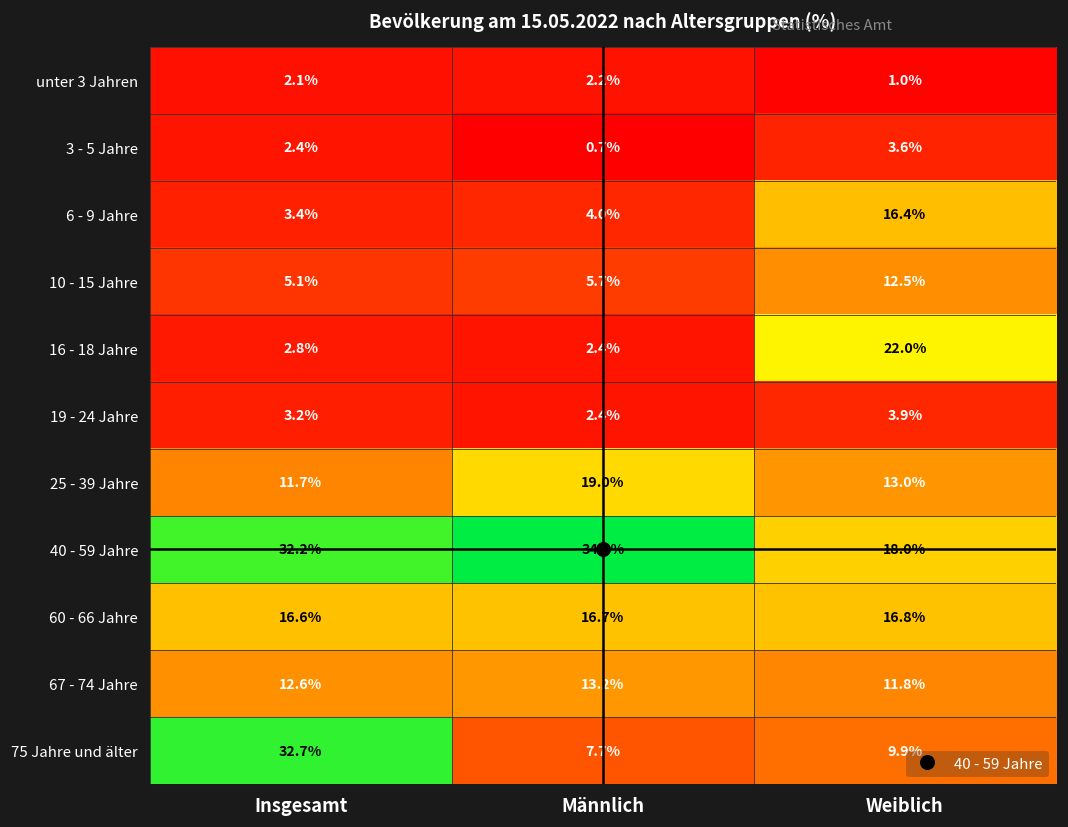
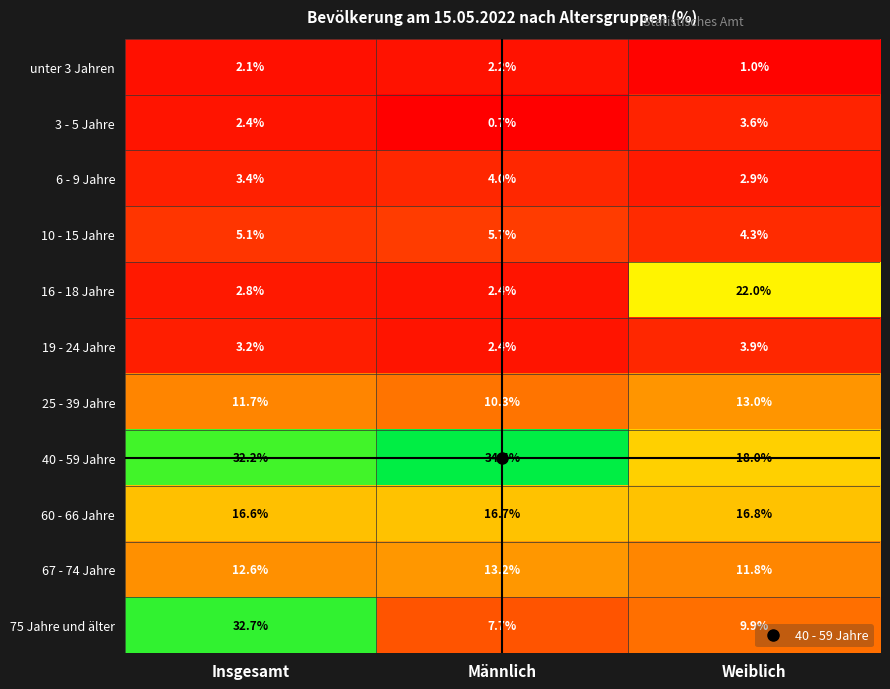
6 - 9 Jahre, Weiblich: 16.4% -> 2.9%
10 - 15 Jahre, Weiblich: 12.5% -> 4.3%
25 - 39 Jahre, Männlich: 19.0% -> 10.3%
